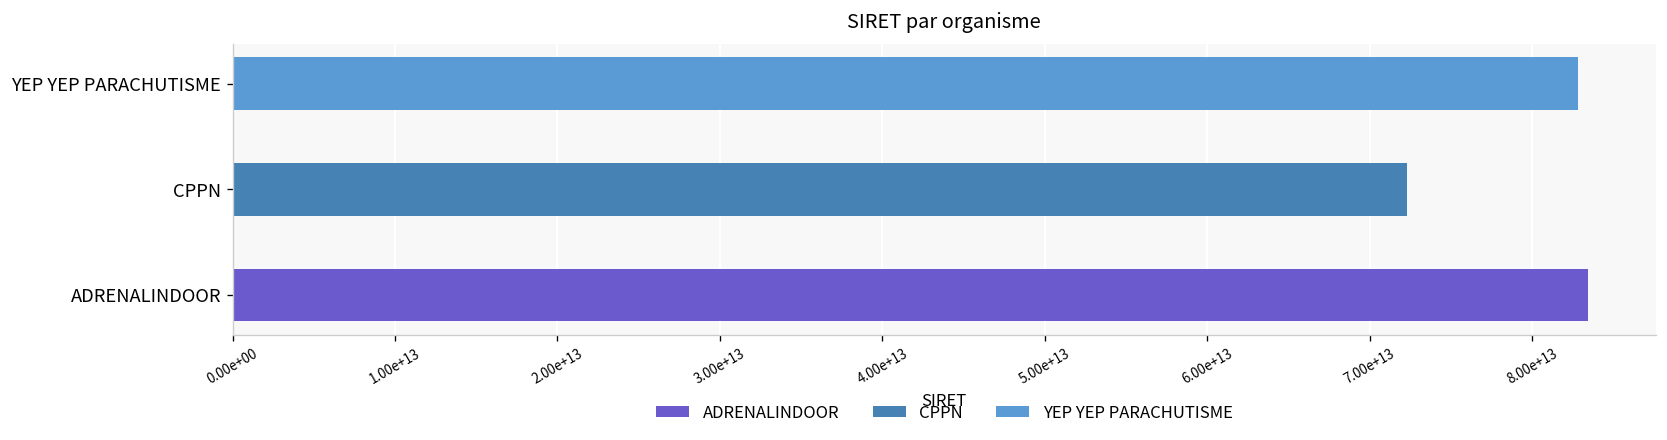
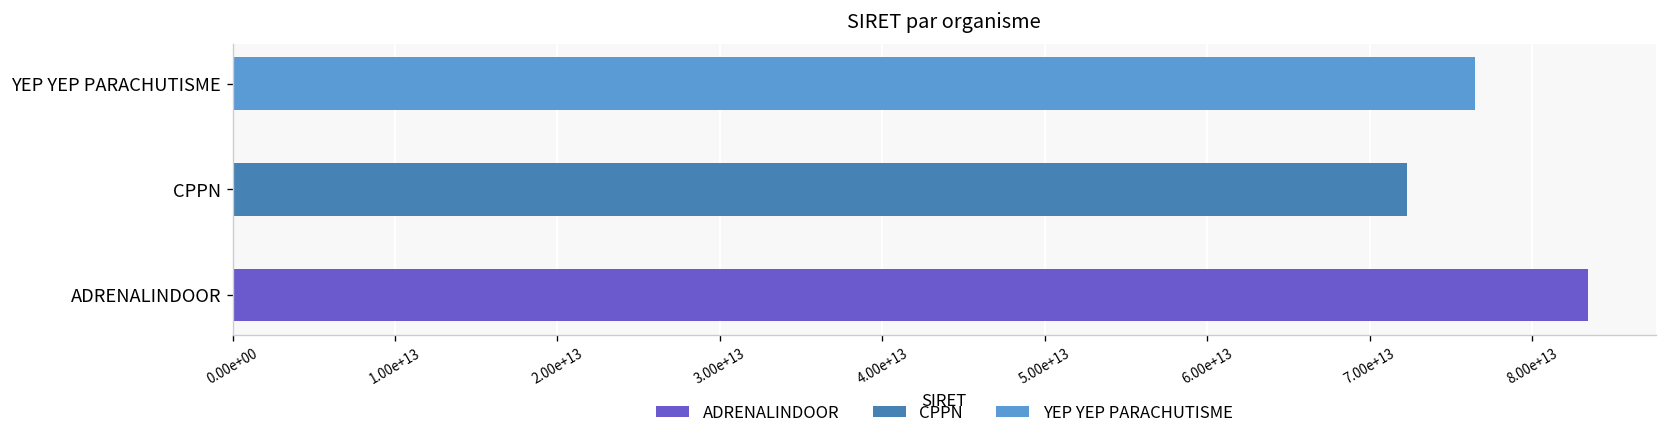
YEP YEP PARACHUTISME: 82800000000000 -> 76500000000000
